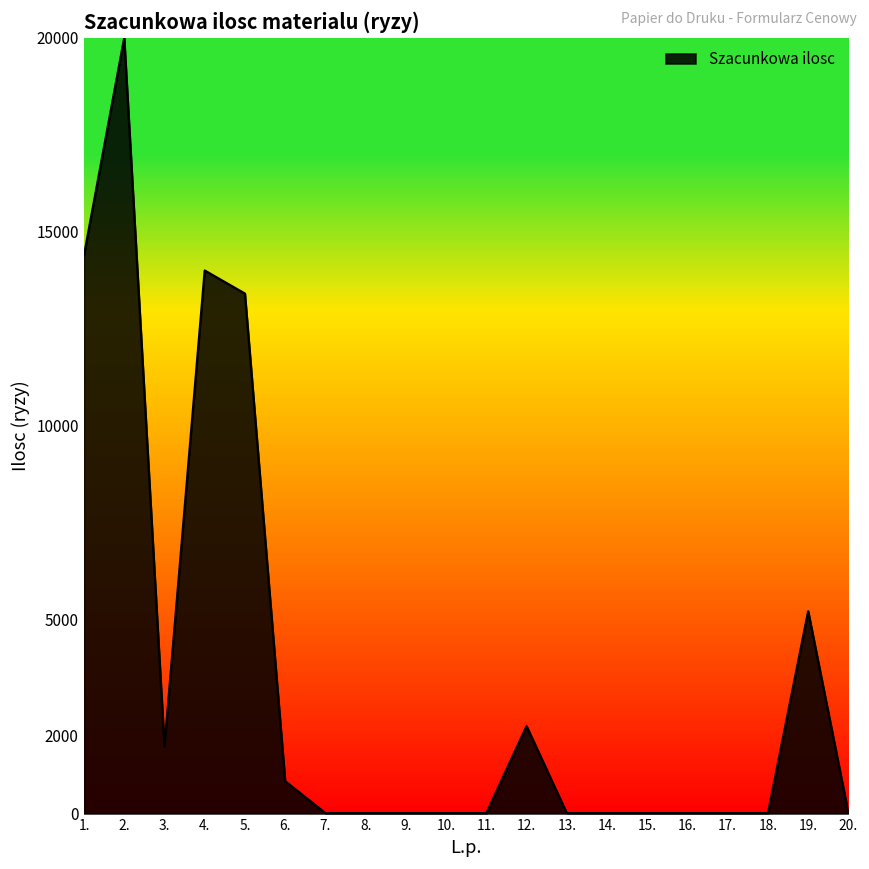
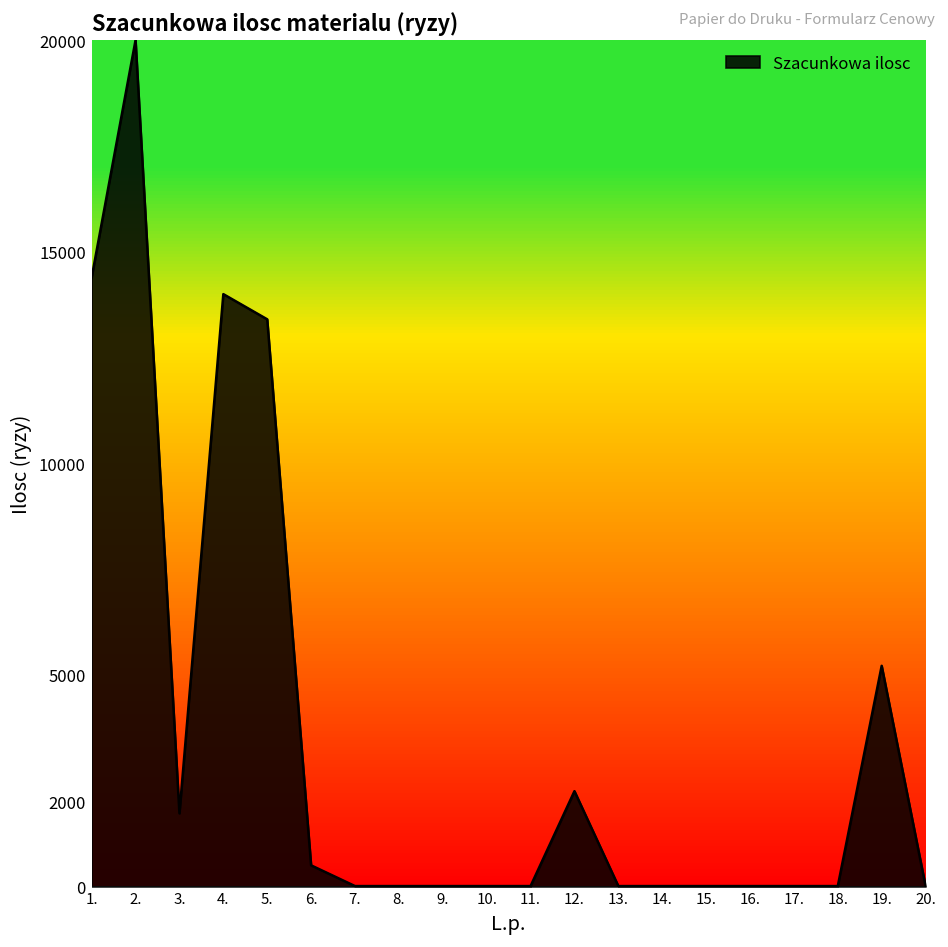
6.: 800 -> 500
